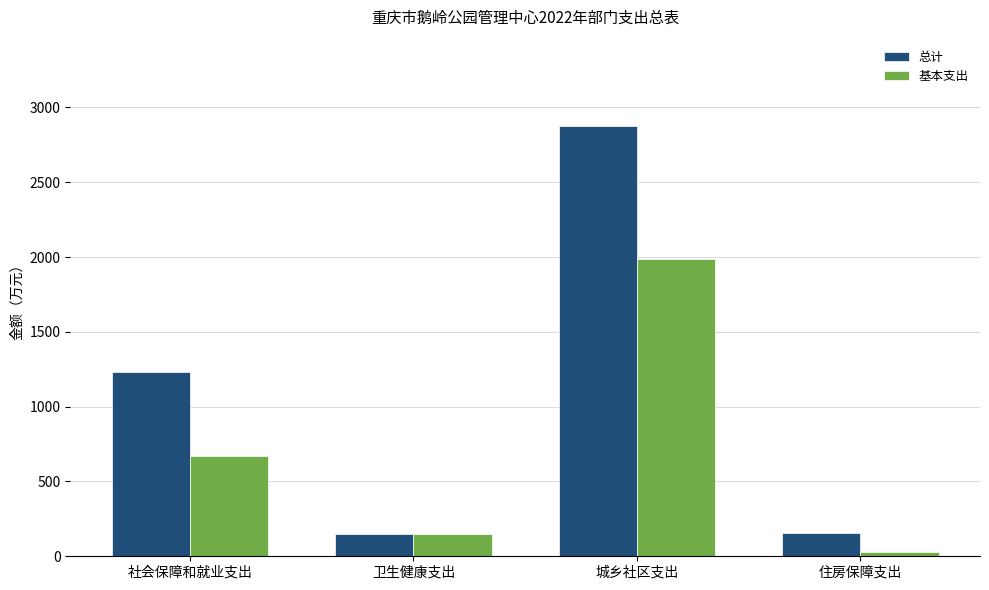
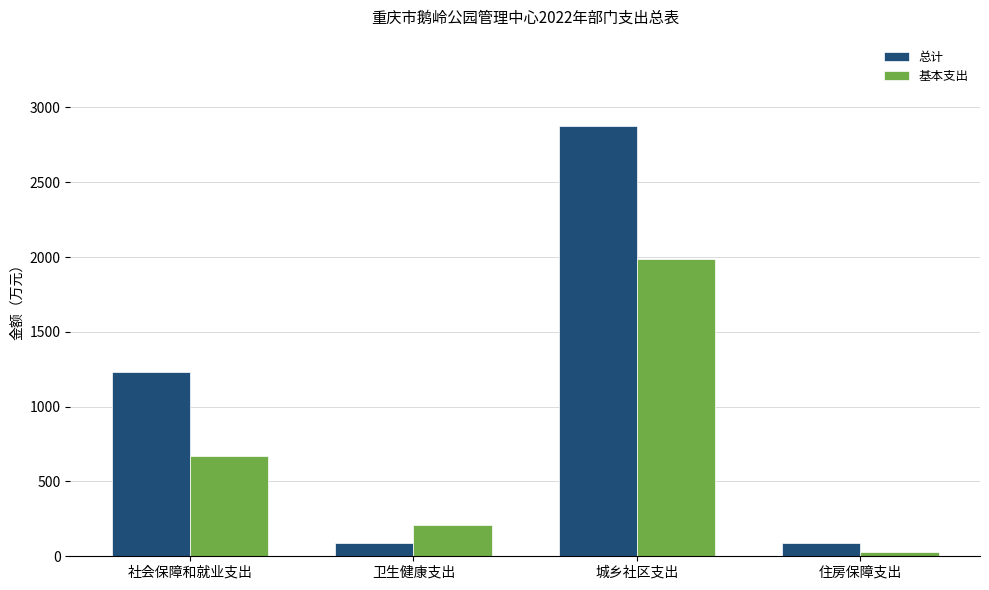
总计, 卫生健康支出: 150 -> 90
基本支出, 卫生健康支出: 150 -> 210
总计, 住房保障支出: 160 -> 90
